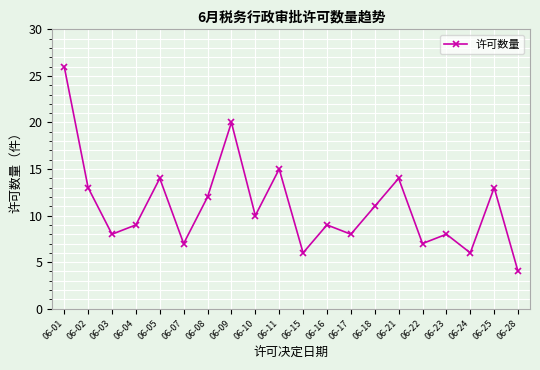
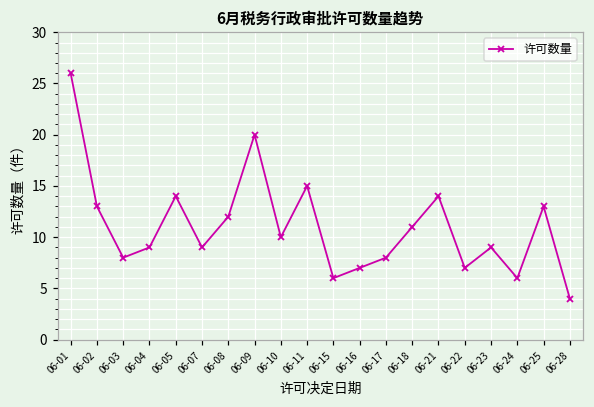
06-07: 7 -> 9
06-16: 9 -> 7
06-23: 8 -> 9
